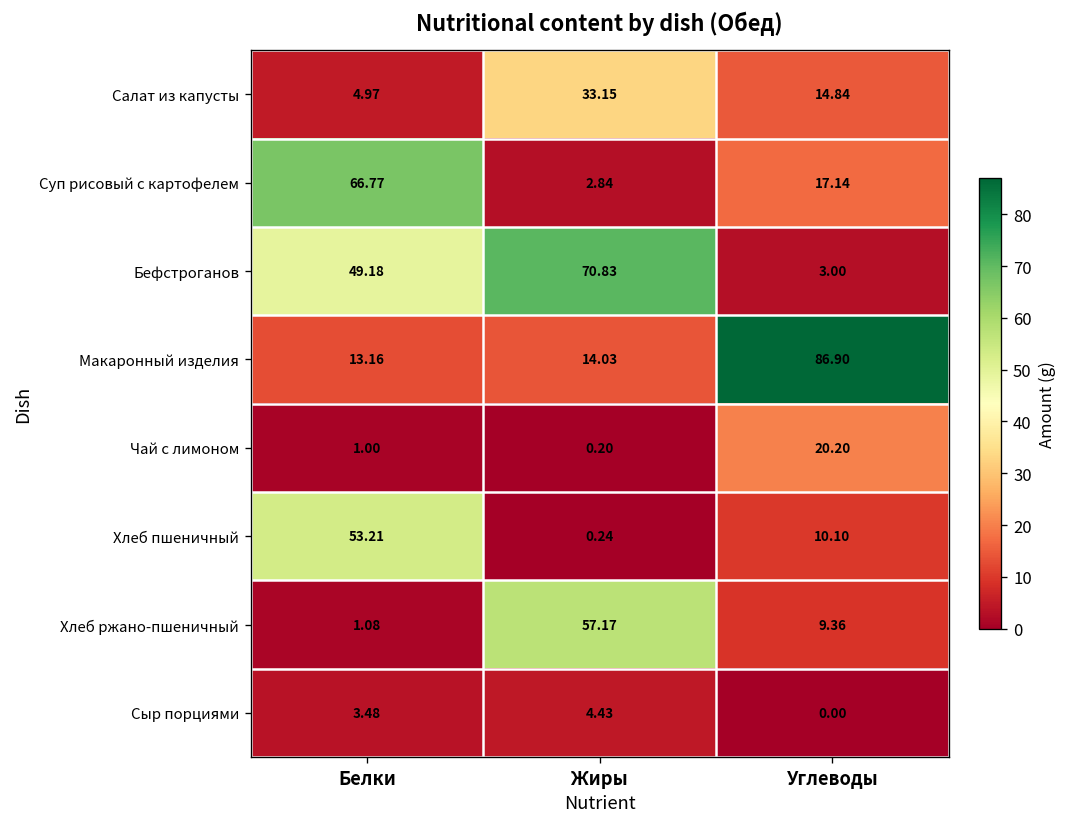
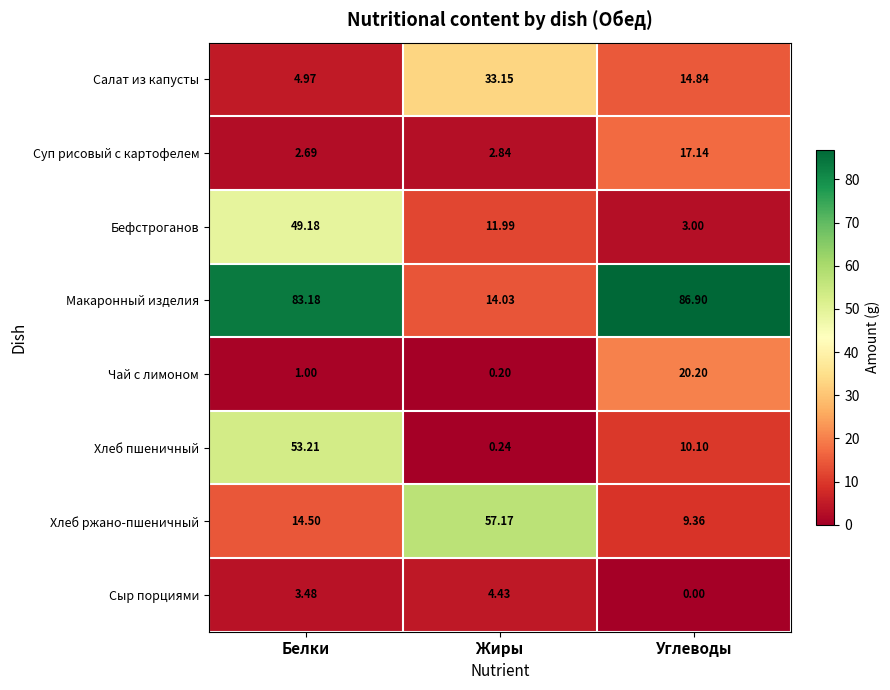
Суп рисовый с картофелем, Белки: 66.77 -> 2.69
Бефстроганов, Жиры: 70.83 -> 11.99
Макаронный изделия, Белки: 13.16 -> 83.18
Хлеб ржано-пшеничный, Белки: 1.08 -> 14.50
